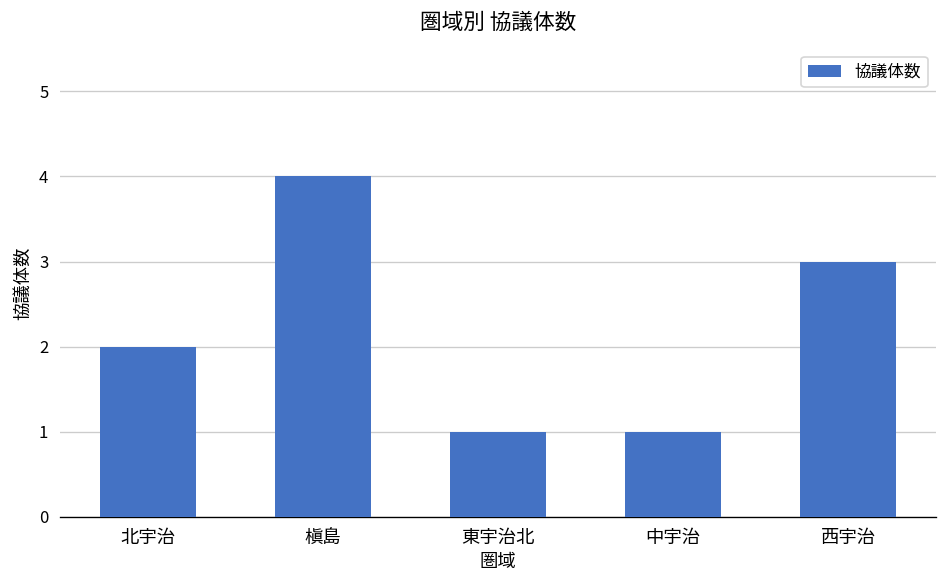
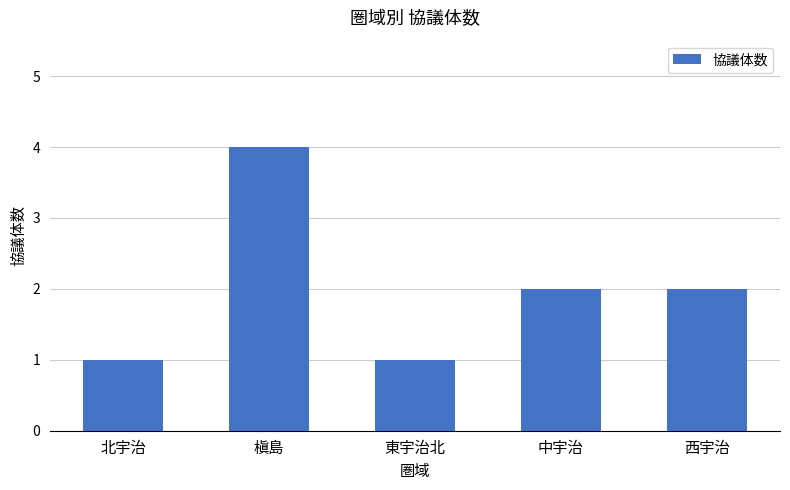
北宇治: 2 -> 1
中宇治: 1 -> 2
西宇治: 3 -> 2
